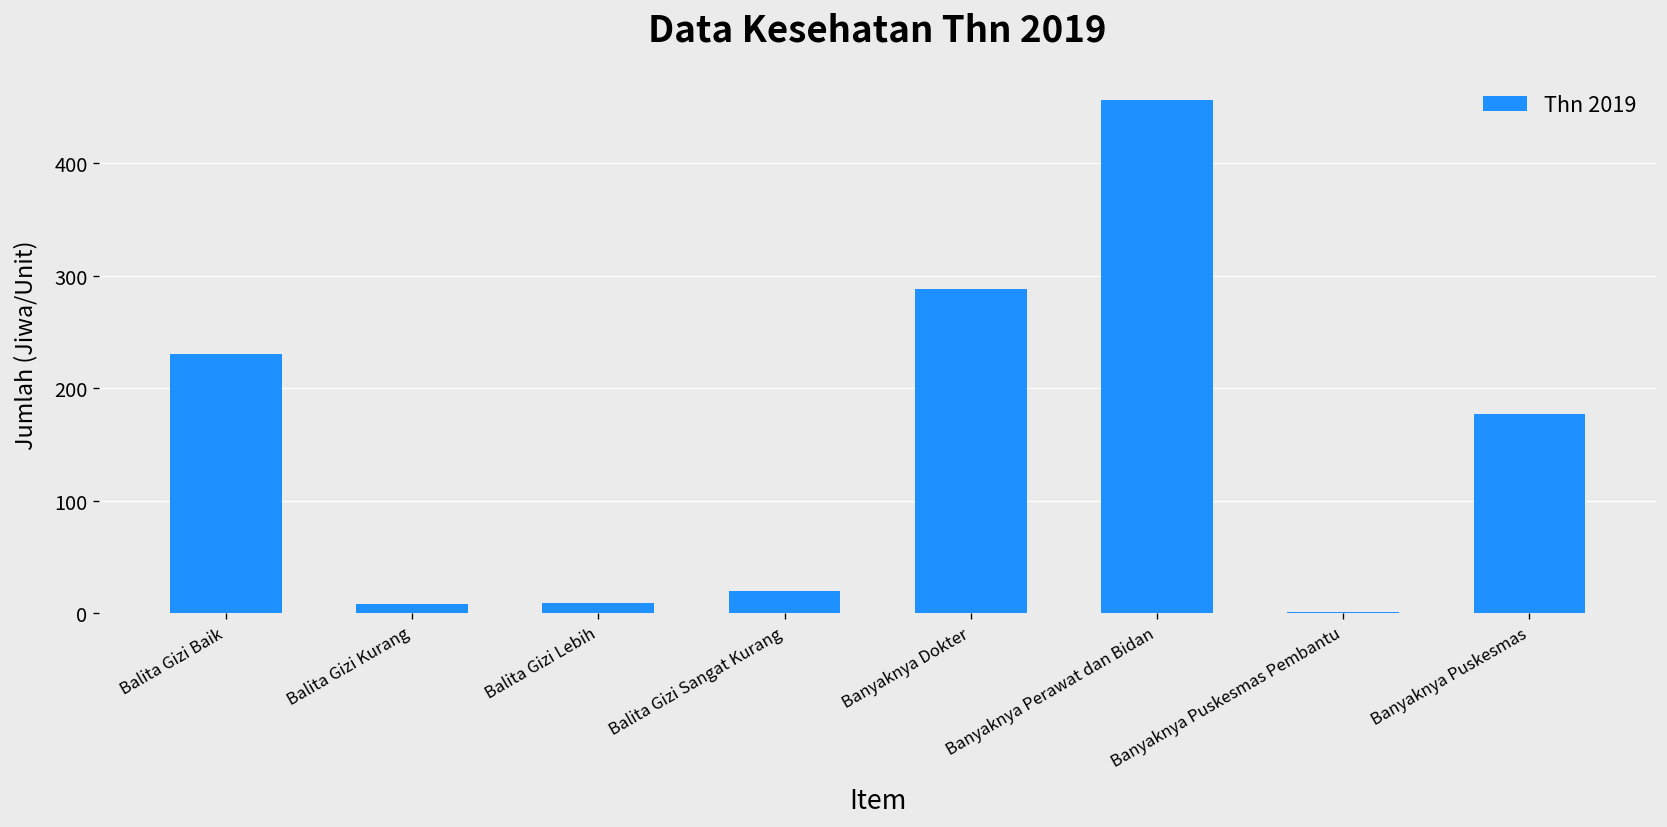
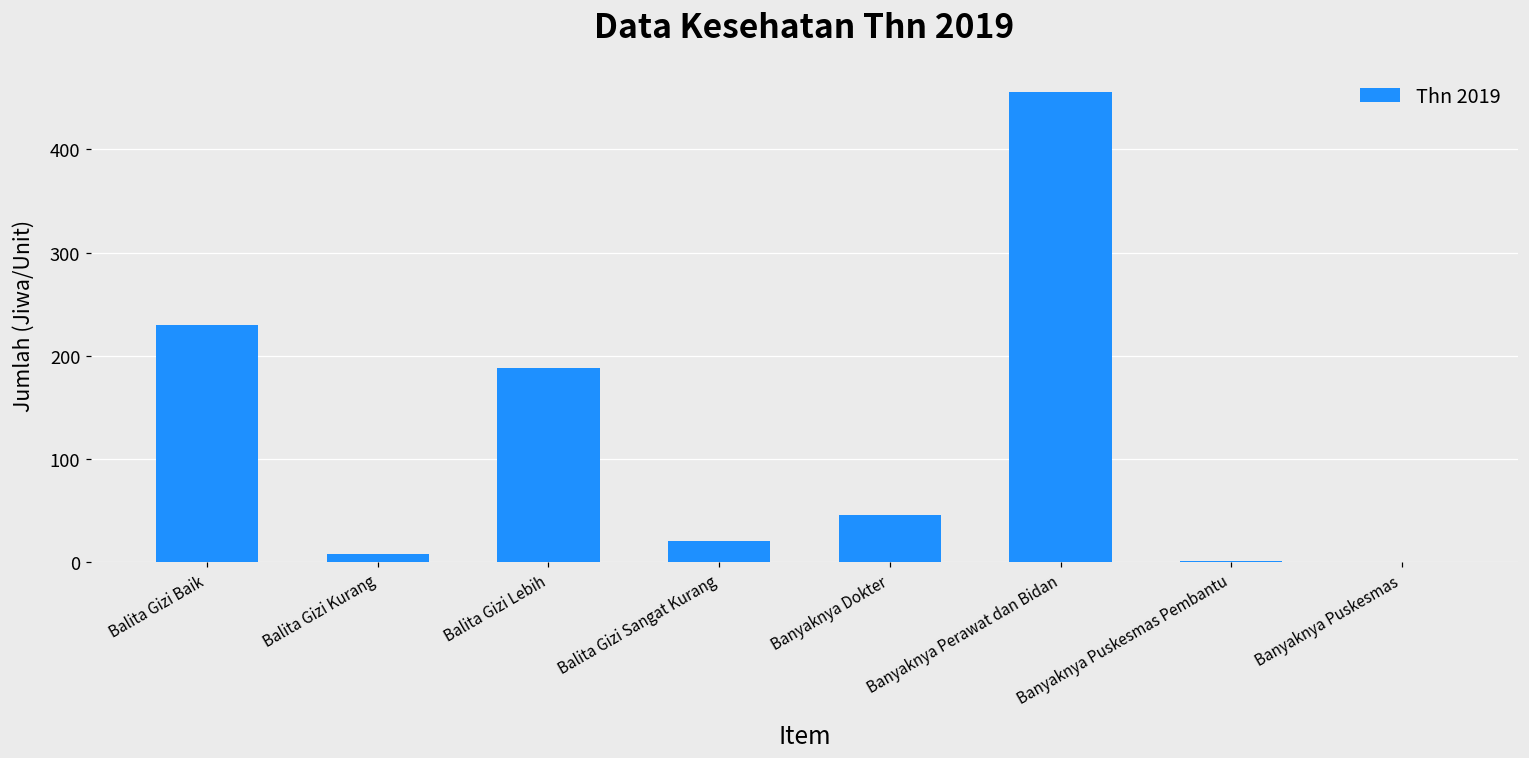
Balita Gizi Lebih: 10 -> 190
Banyaknya Dokter: 290 -> 50
Banyaknya Puskesmas: 180 -> 0
